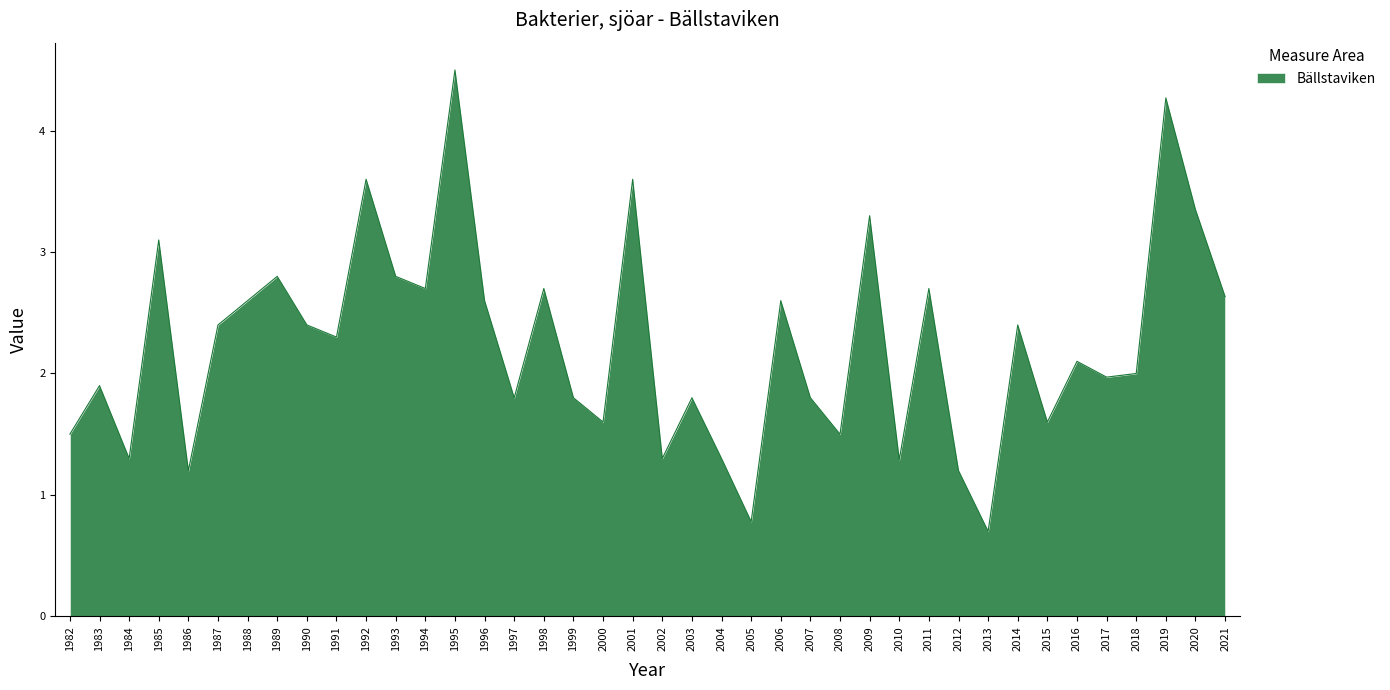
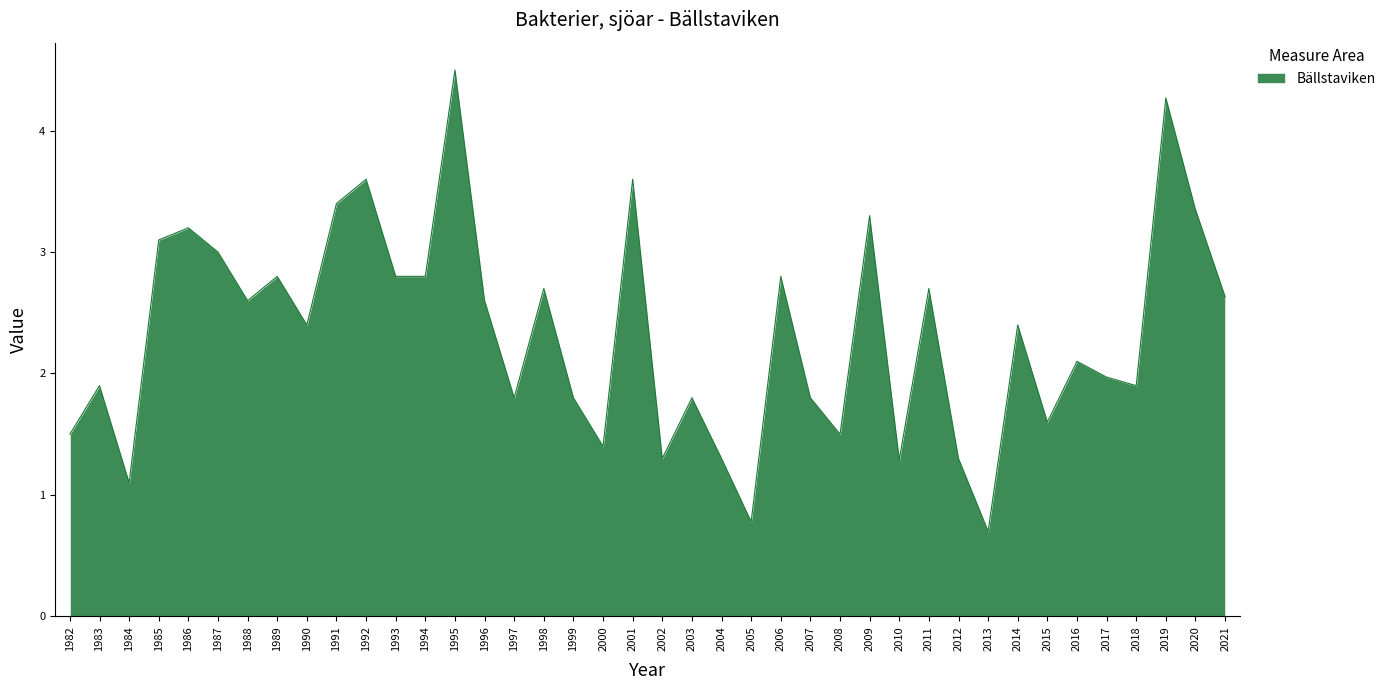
1984: 1.3 -> 1.1
1986: 1.2 -> 3.2
1987: 2.4 -> 3.0
1991: 2.3 -> 3.4
1994: 2.7 -> 2.8
2000: 1.6 -> 1.4
2006: 2.6 -> 2.8
2012: 1.2 -> 1.3
2018: 2.0 -> 1.9
